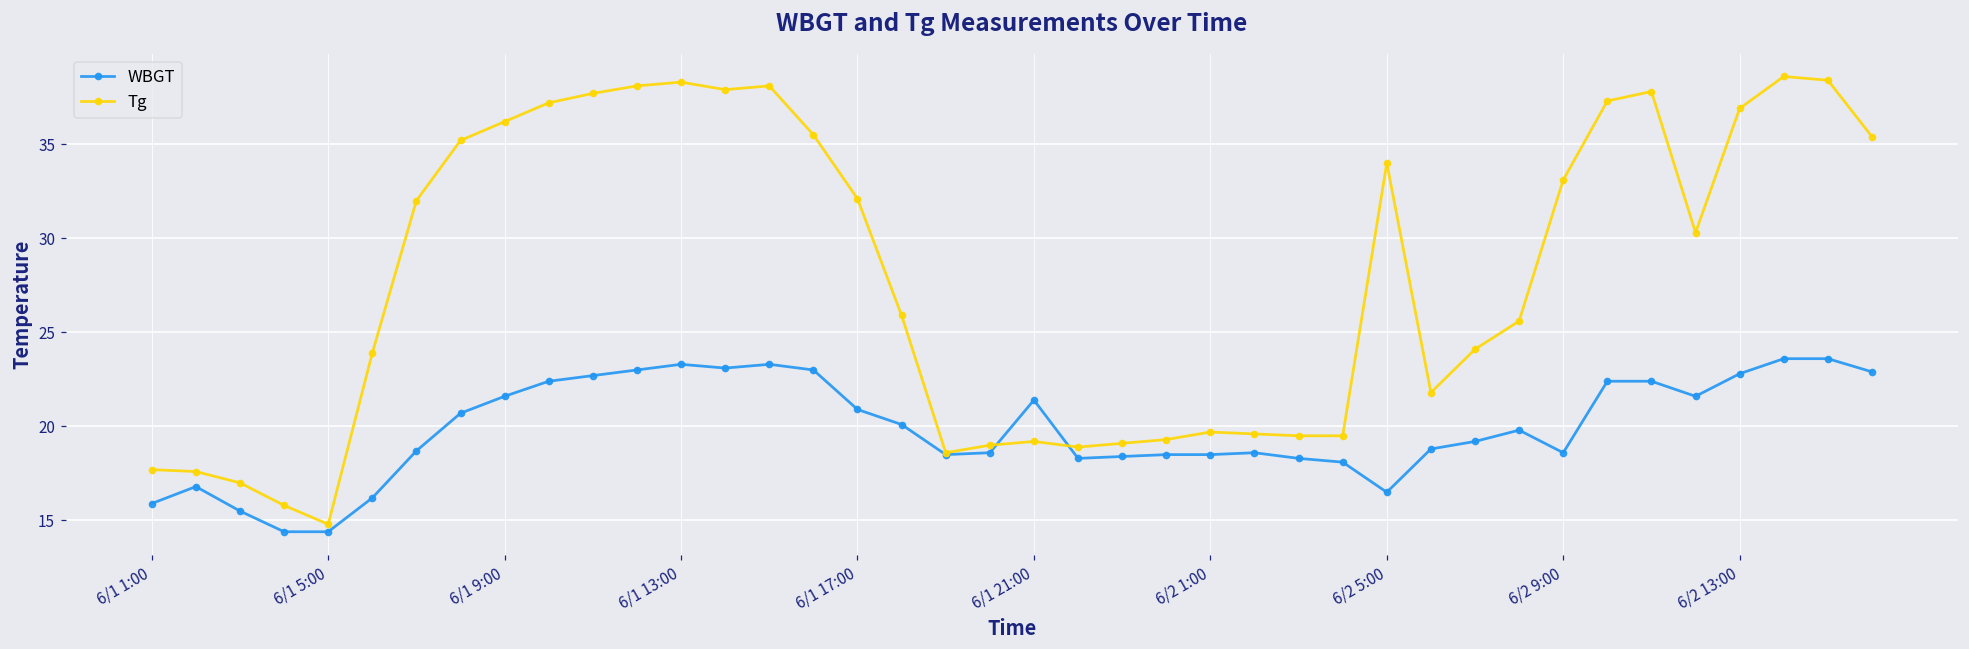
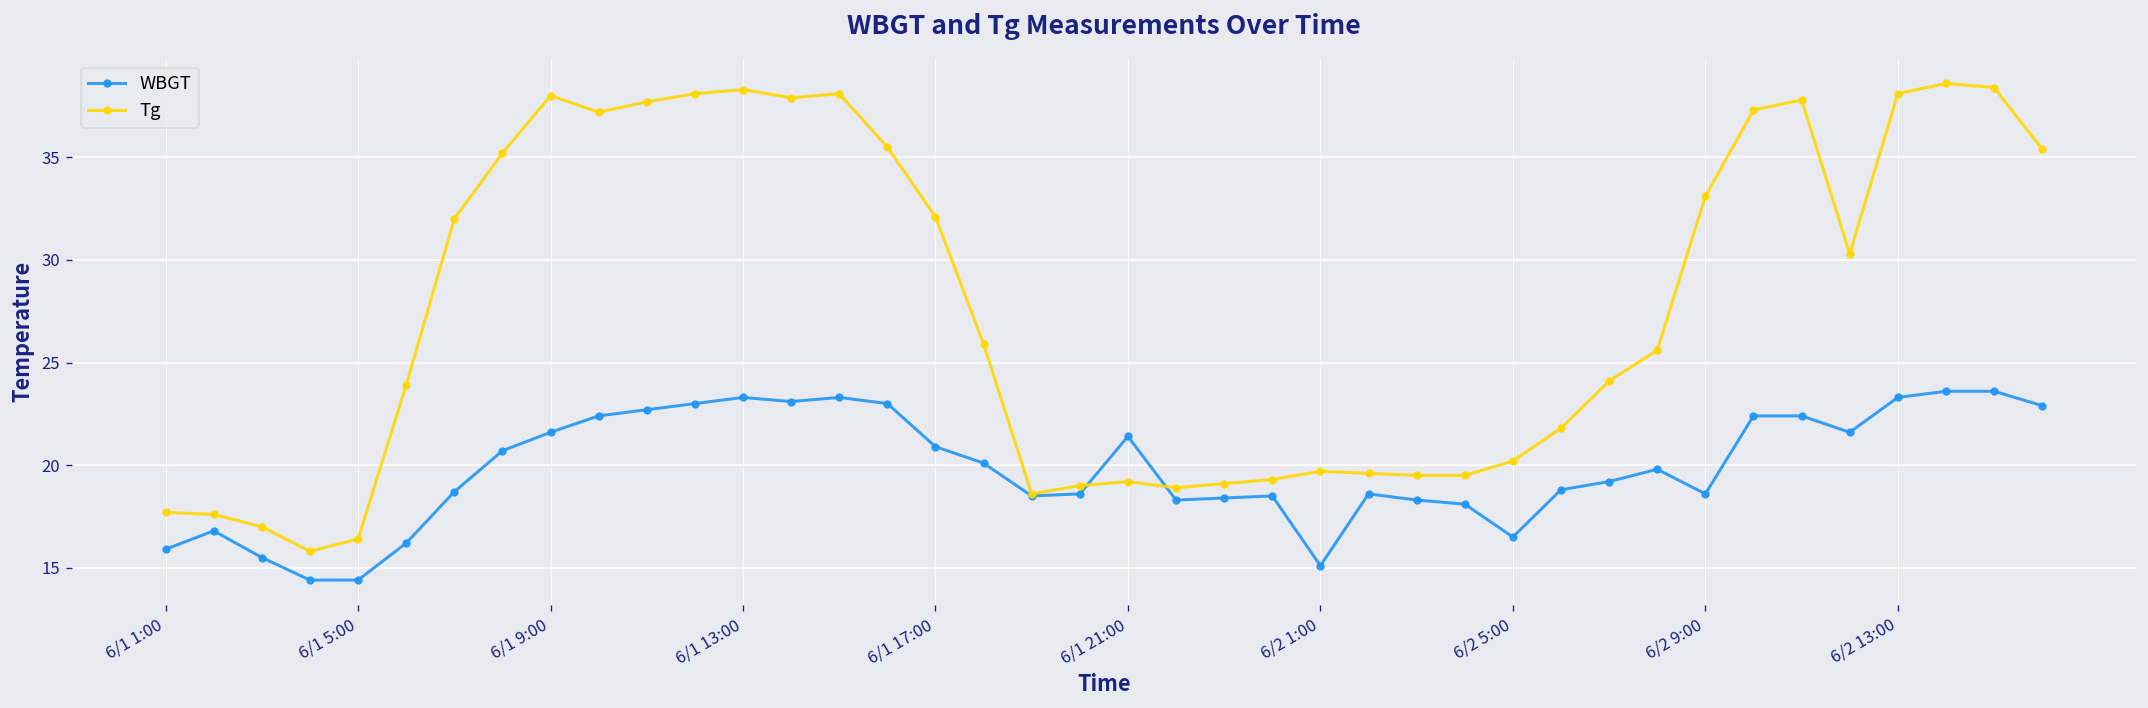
Tg, 6/1 5:00: 14.8 -> 16.4
Tg, 6/1 9:00: 36.2 -> 38.0
WBGT, 6/2 1:00: 18.5 -> 15.1
Tg, 6/2 5:00: 34.0 -> 20.2
WBGT, 6/2 13:00: 22.8 -> 23.3
Tg, 6/2 13:00: 36.9 -> 38.1
